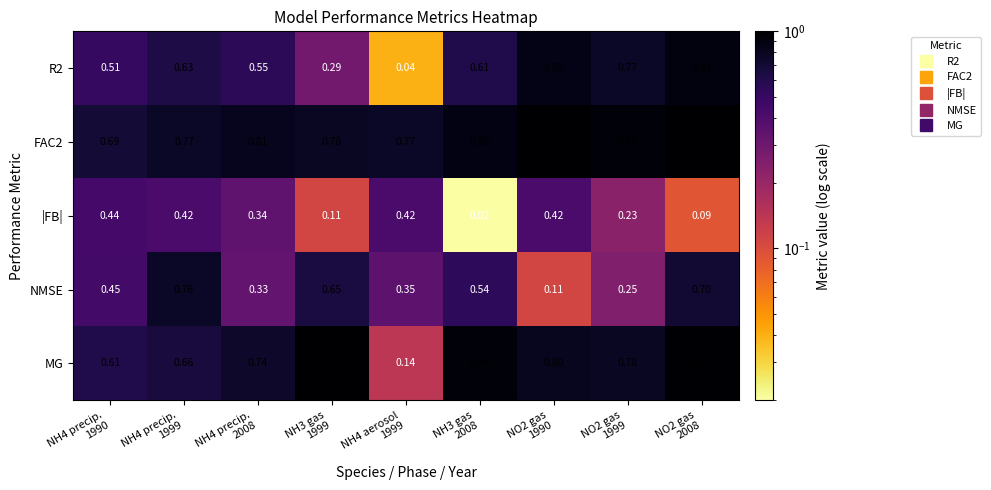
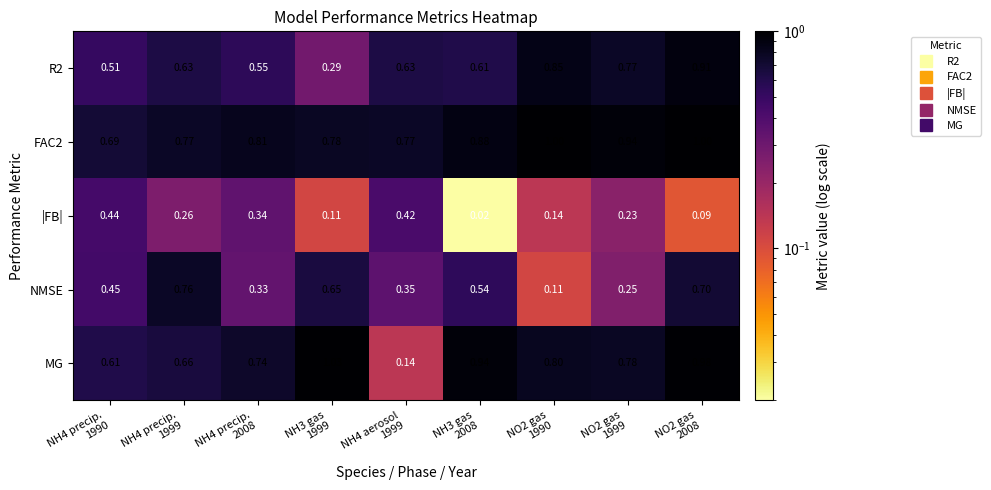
R2, NH4 aerosol 1999: 0.04 -> 0.63
|FB|, NH4 precip. 1999: 0.42 -> 0.26
|FB|, NO2 gas 1990: 0.42 -> 0.14
